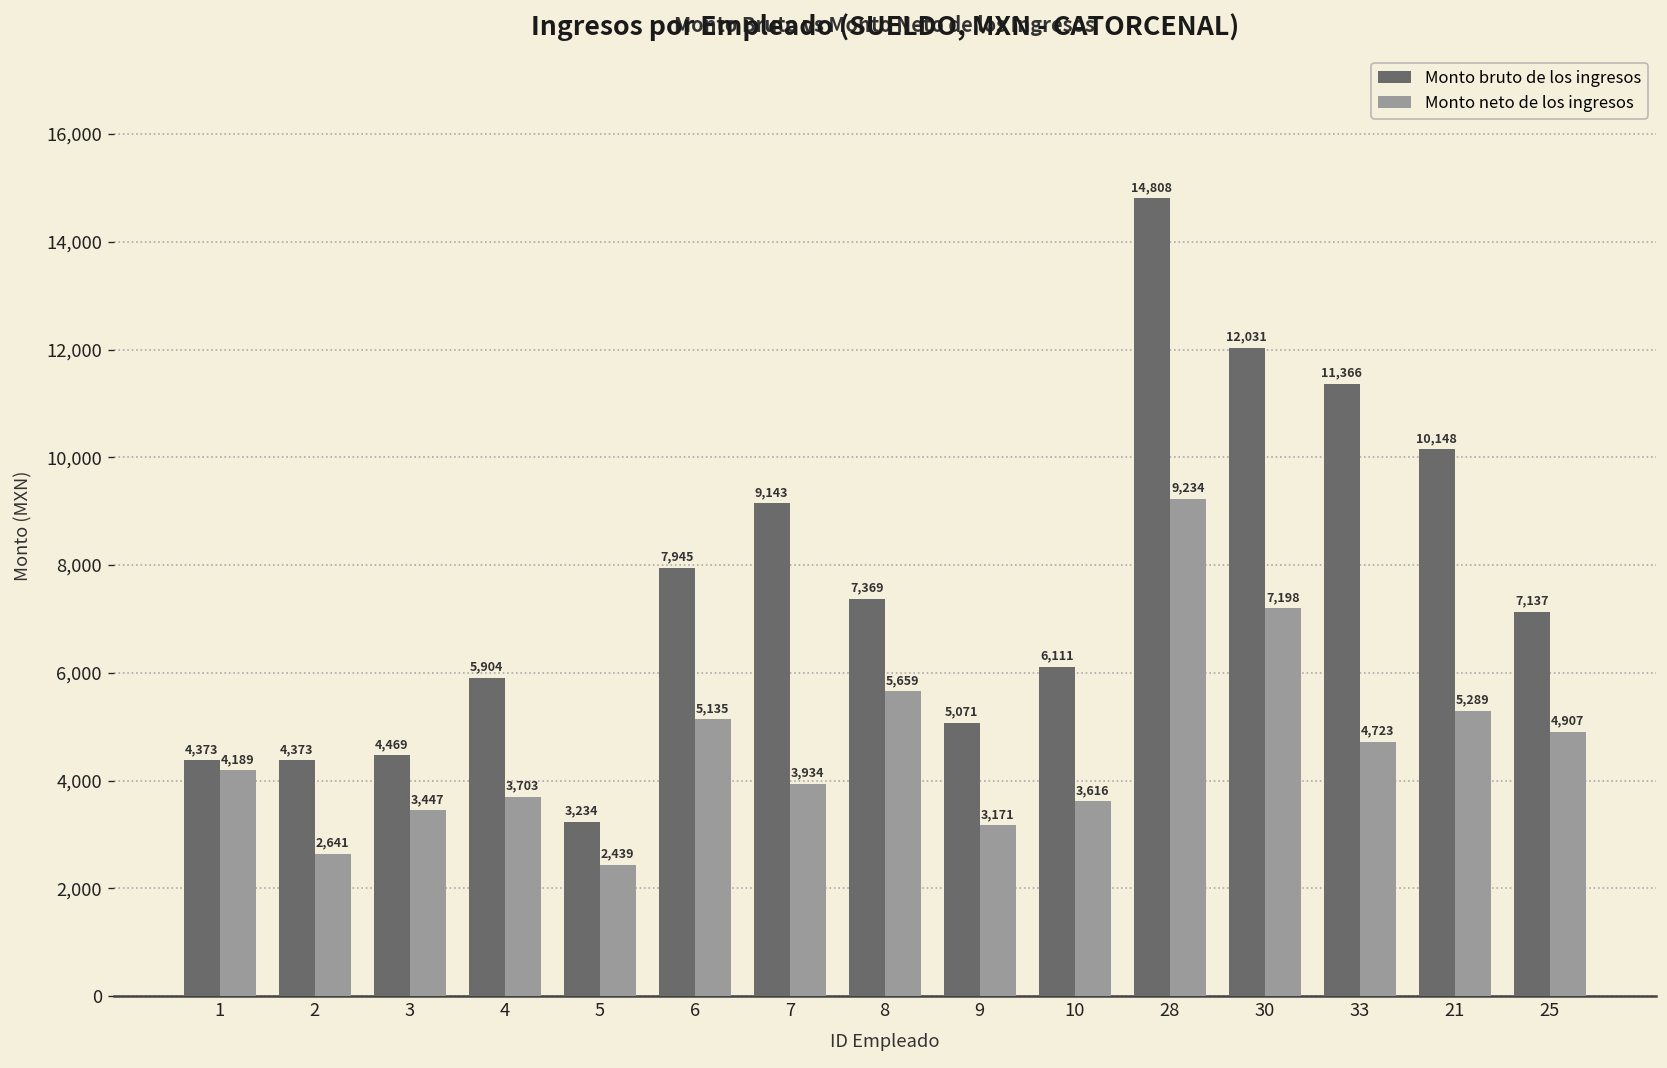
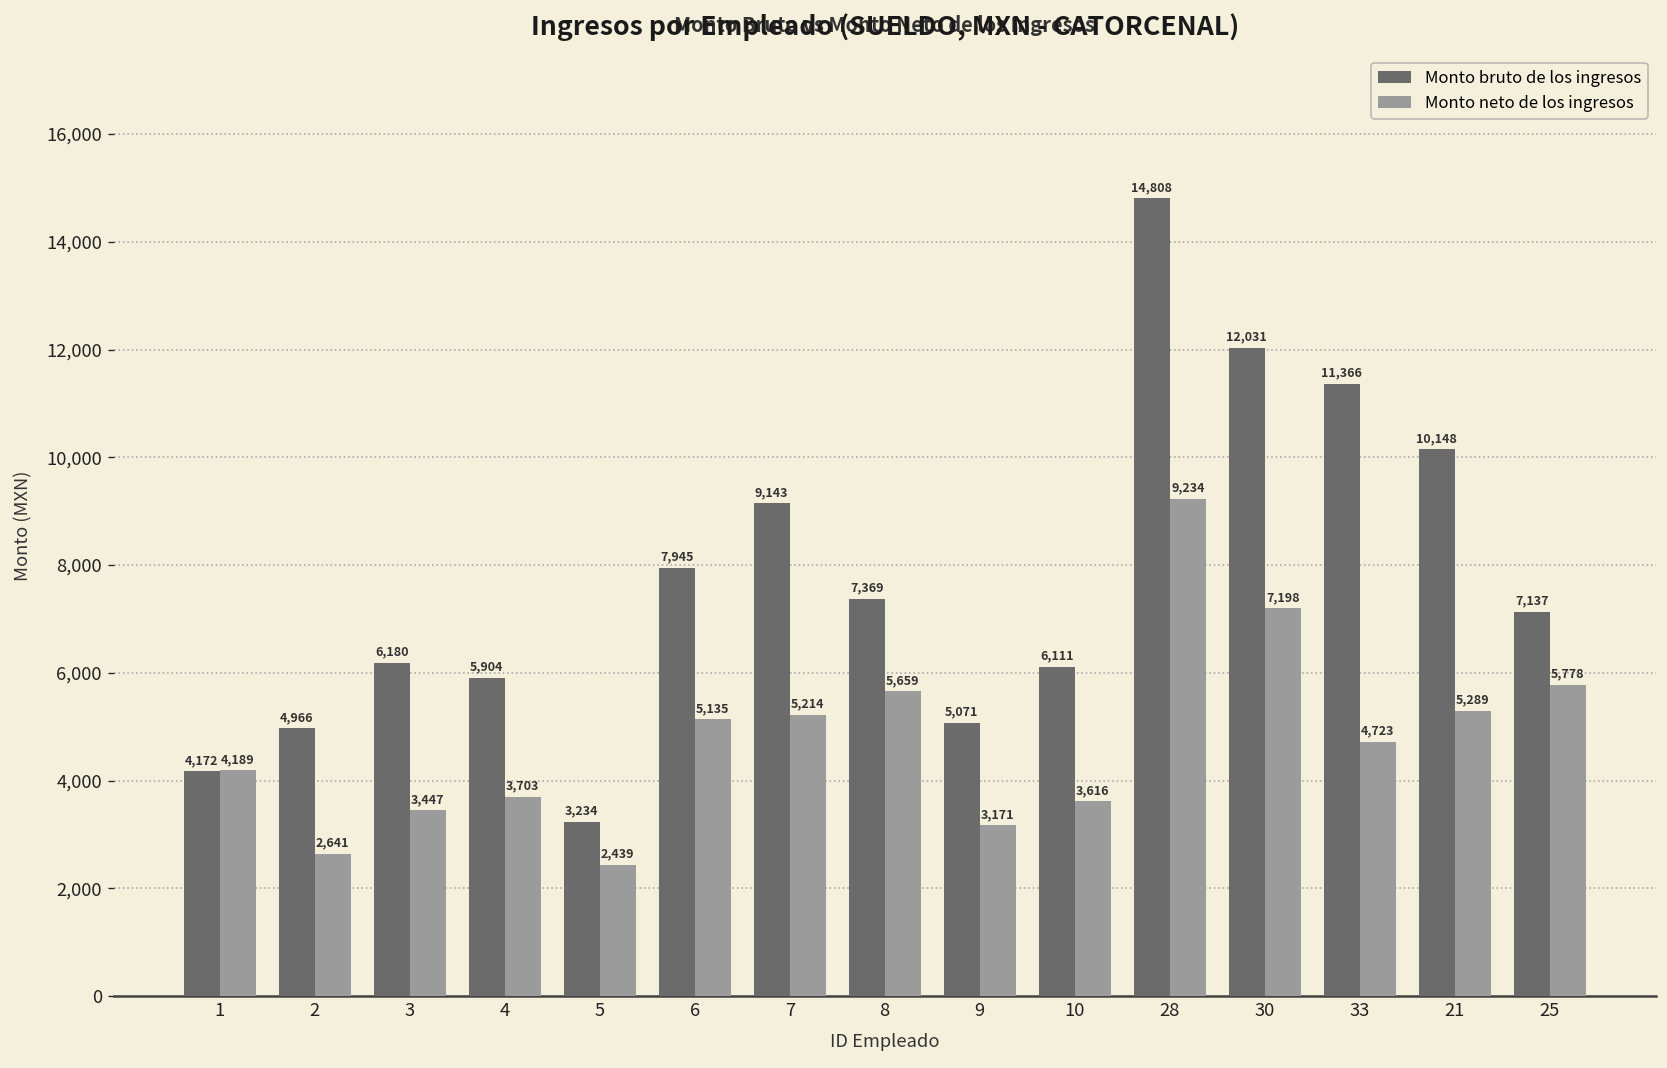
Monto bruto de los ingresos, 1: 4,373 -> 4,172
Monto bruto de los ingresos, 2: 4,373 -> 4,966
Monto bruto de los ingresos, 3: 4,469 -> 6,180
Monto neto de los ingresos, 7: 3,934 -> 5,214
Monto neto de los ingresos, 25: 4,907 -> 5,778
